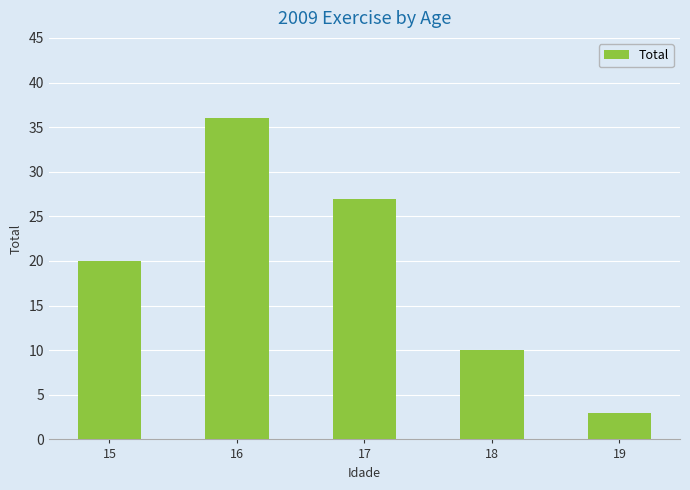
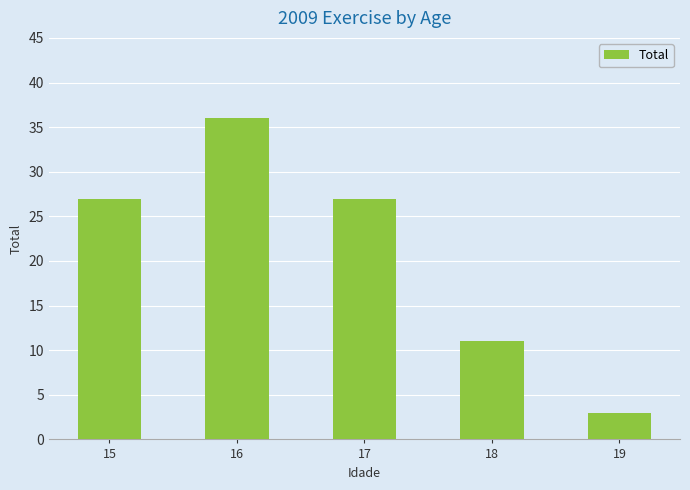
15: 20 -> 27
18: 10 -> 11
